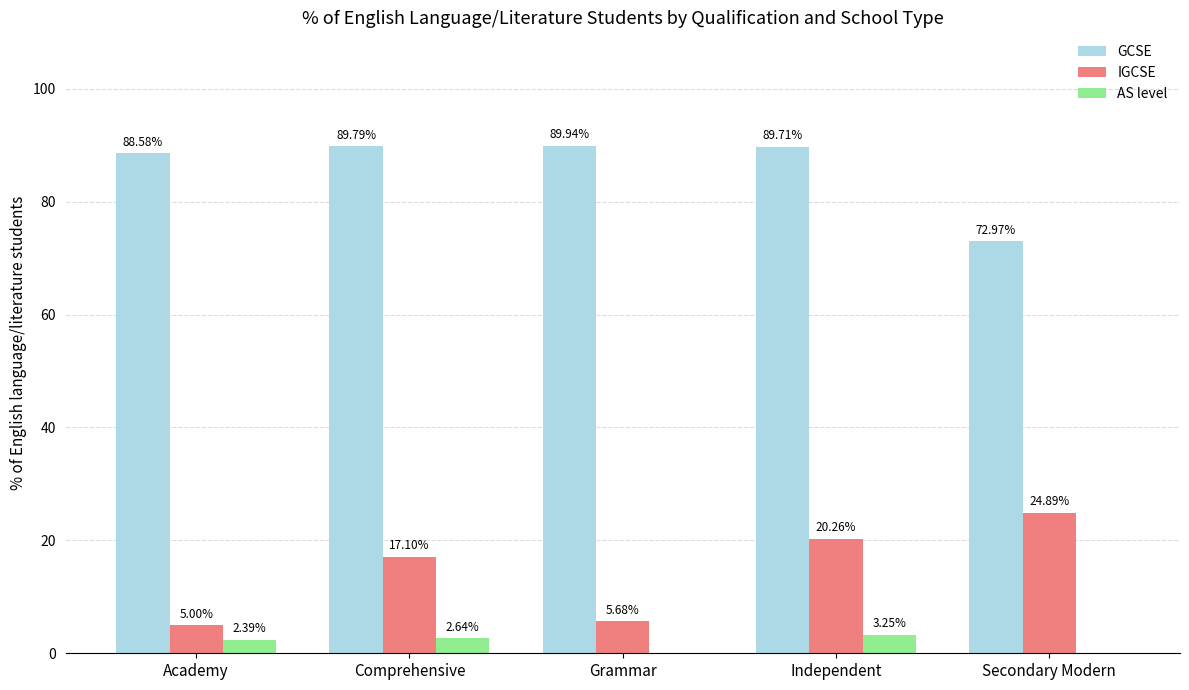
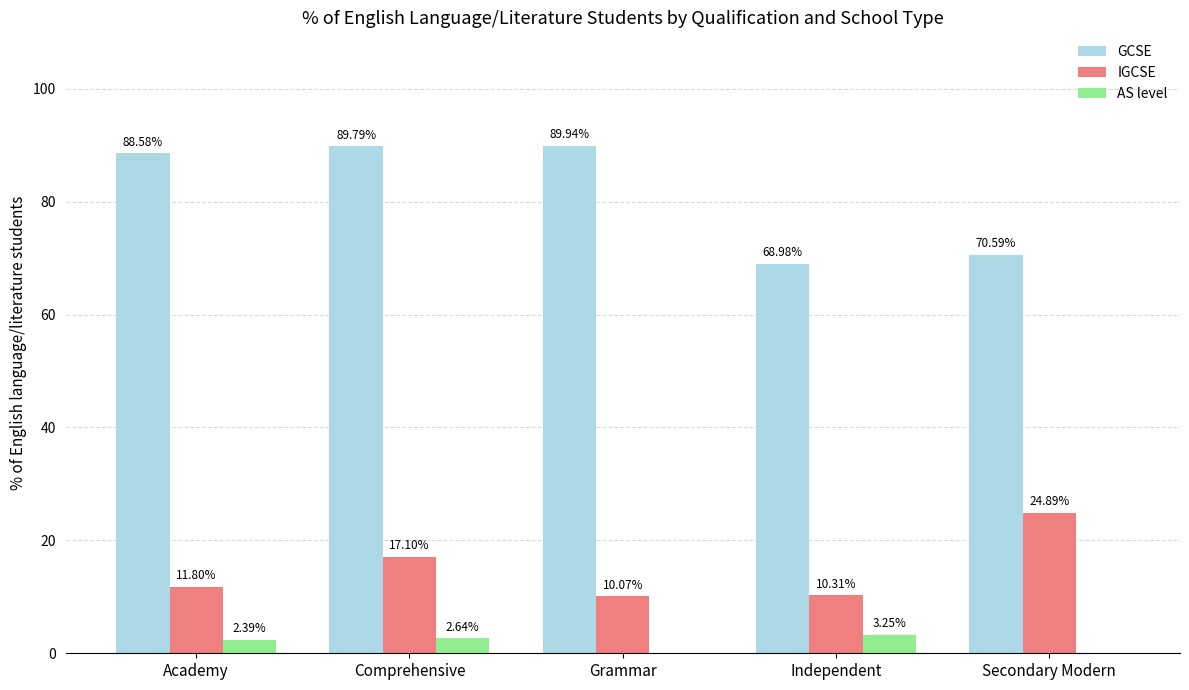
IGCSE, Academy: 5.00% -> 11.80%
IGCSE, Grammar: 5.68% -> 10.07%
GCSE, Independent: 89.71% -> 68.98%
IGCSE, Independent: 20.26% -> 10.31%
GCSE, Secondary Modern: 72.97% -> 70.59%
